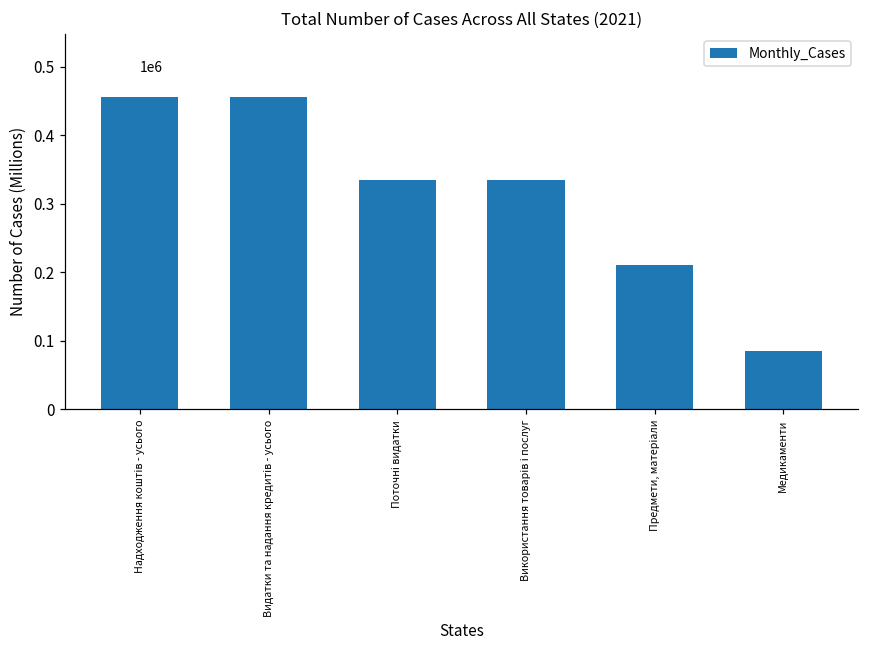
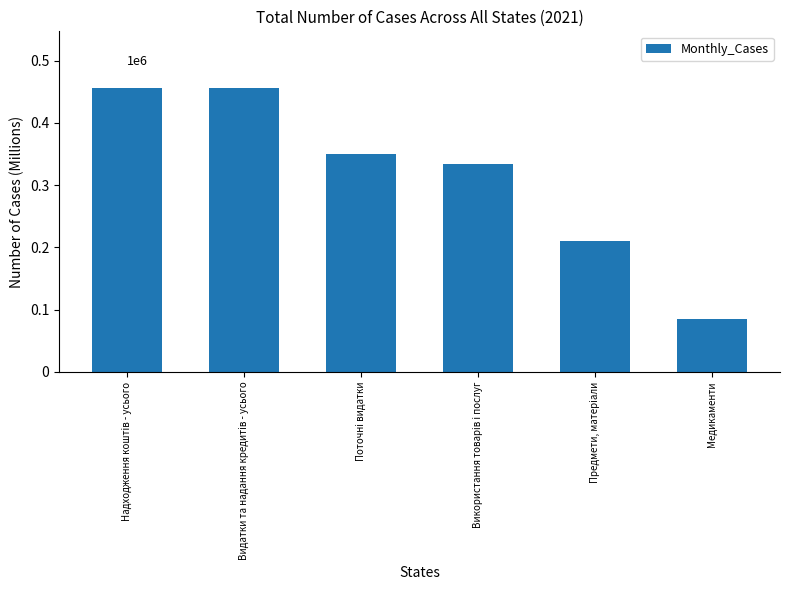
Поточні видатки: 0.33 -> 0.35
